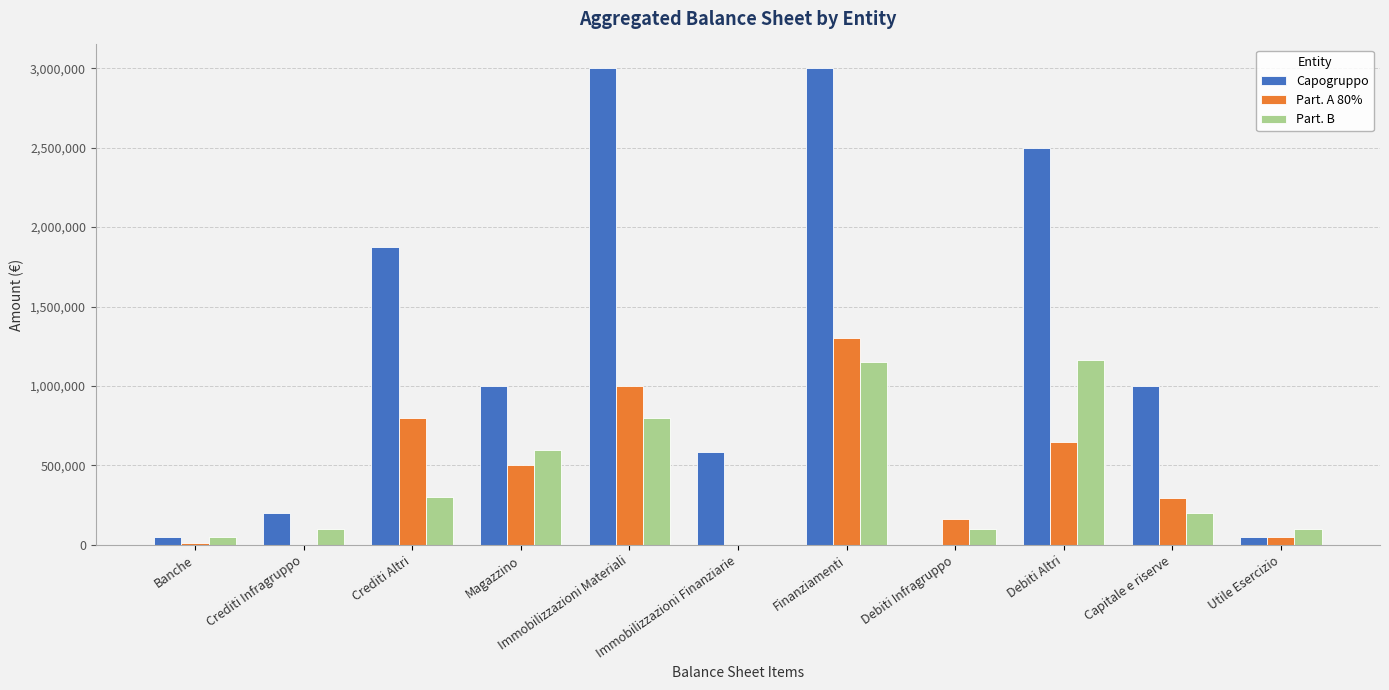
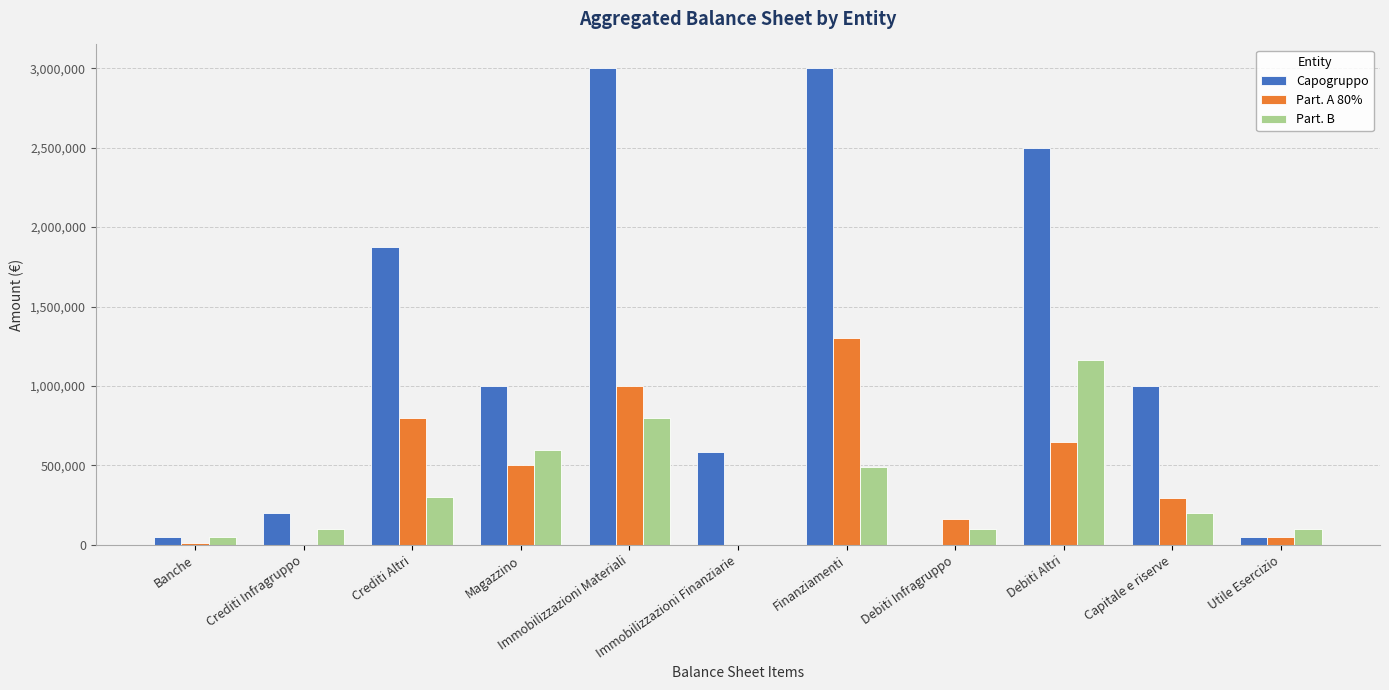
Part. B, Finanziamenti: 1,150,000 -> 490,000
